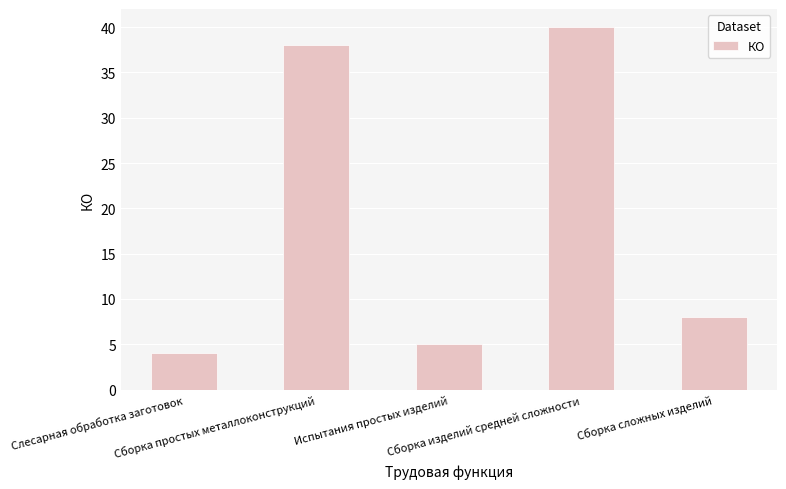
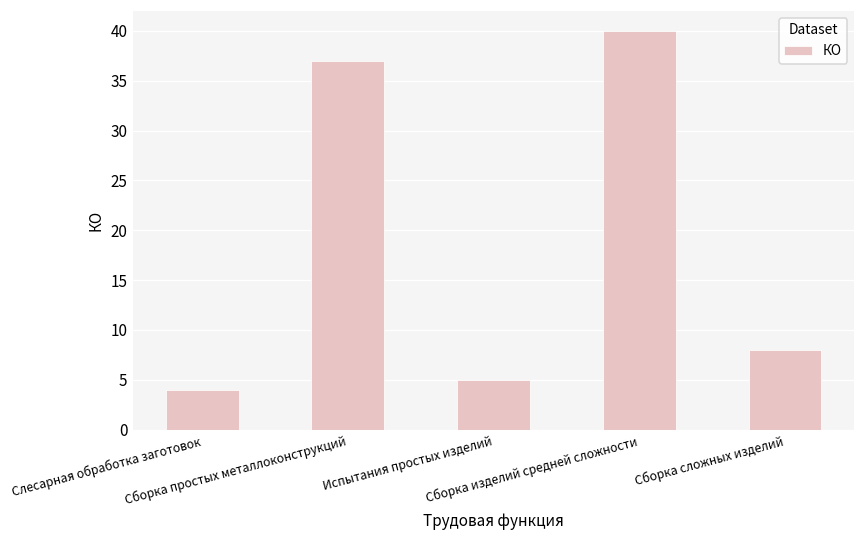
Сборка простых металлоконструкций: 38 -> 37
